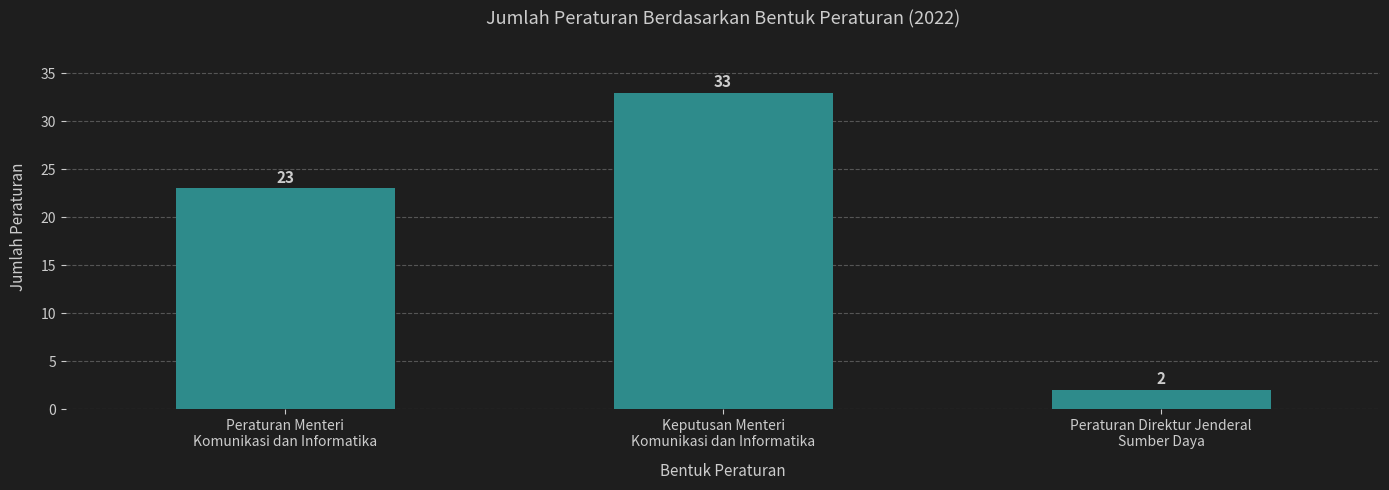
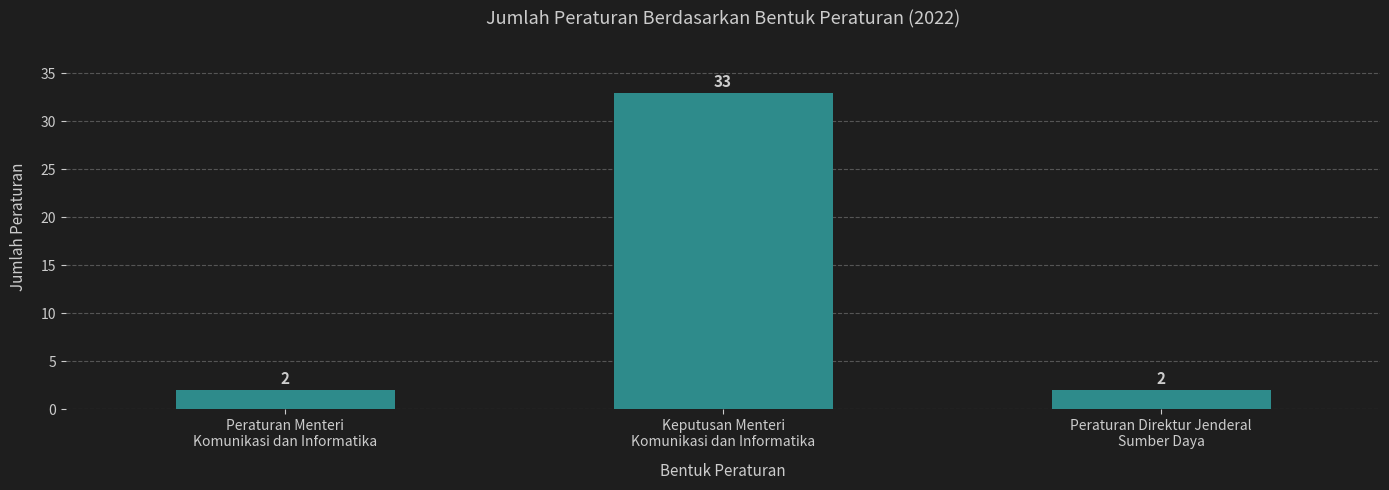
Peraturan Menteri Komunikasi dan Informatika: 23 -> 2
